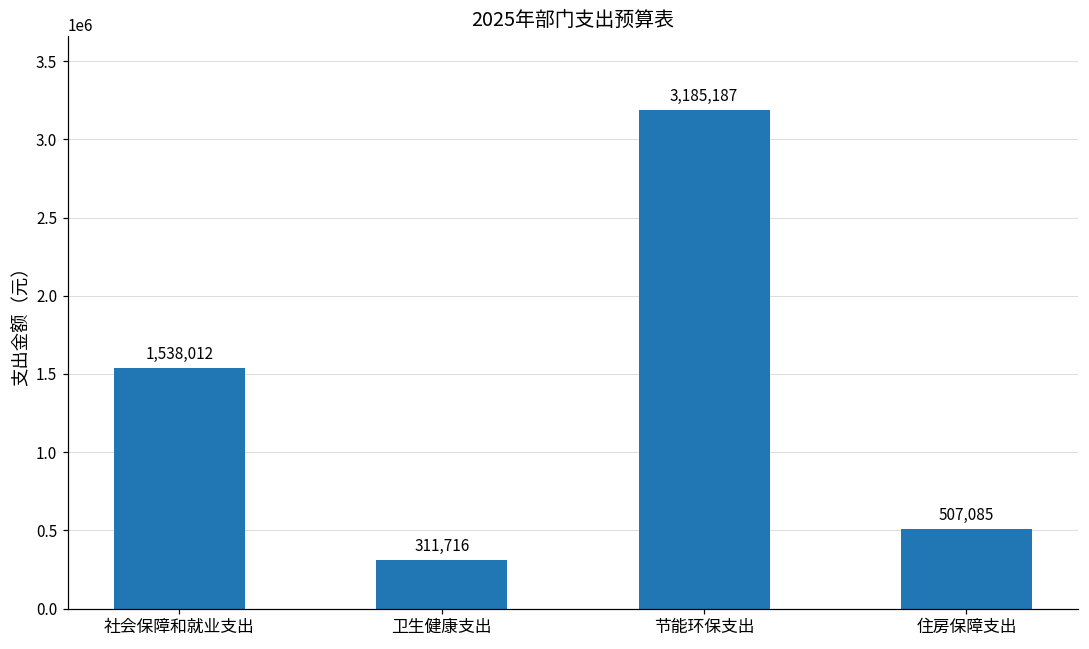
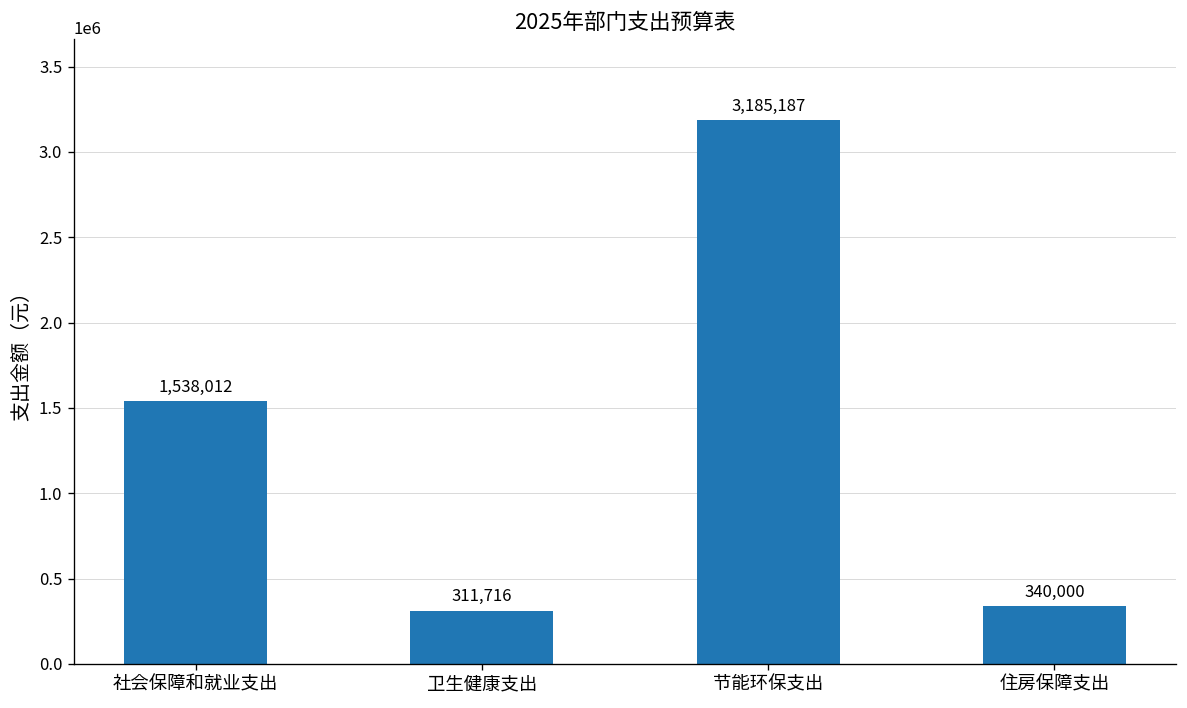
住房保障支出: 507,085 -> 340,000
